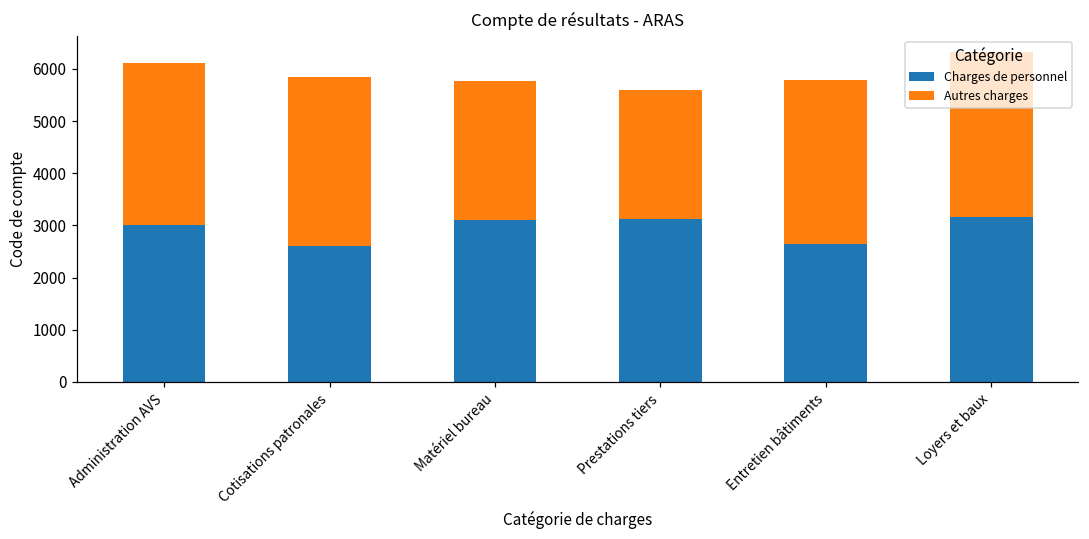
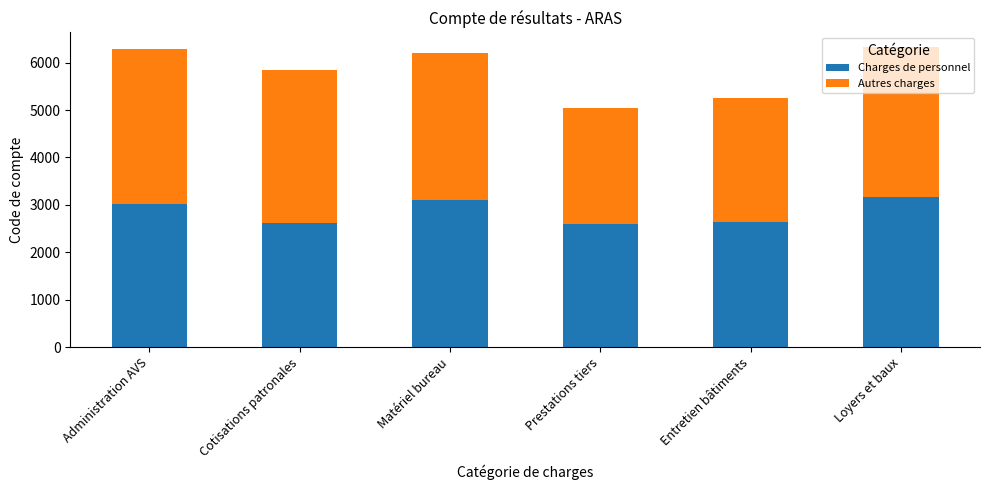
Autres charges, Administration AVS: 3100 -> 3300
Autres charges, Matériel bureau: 2700 -> 3100
Charges de personnel, Prestations tiers: 3100 -> 2600
Autres charges, Entretien bâtiments: 3200 -> 2600
